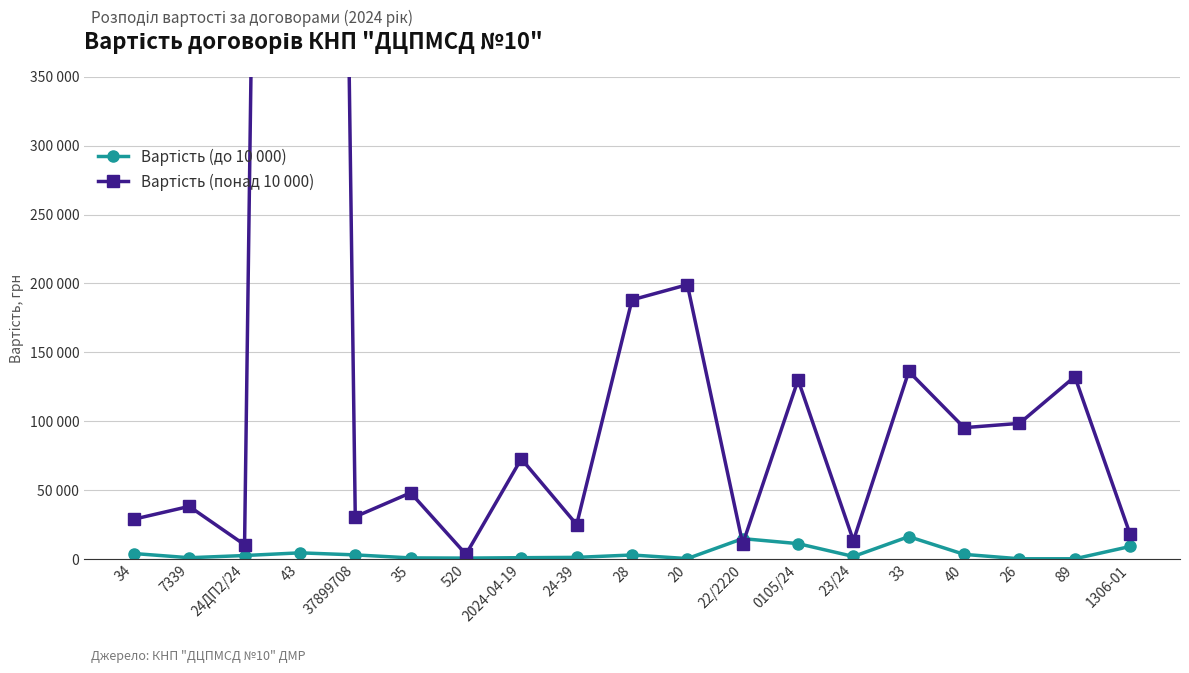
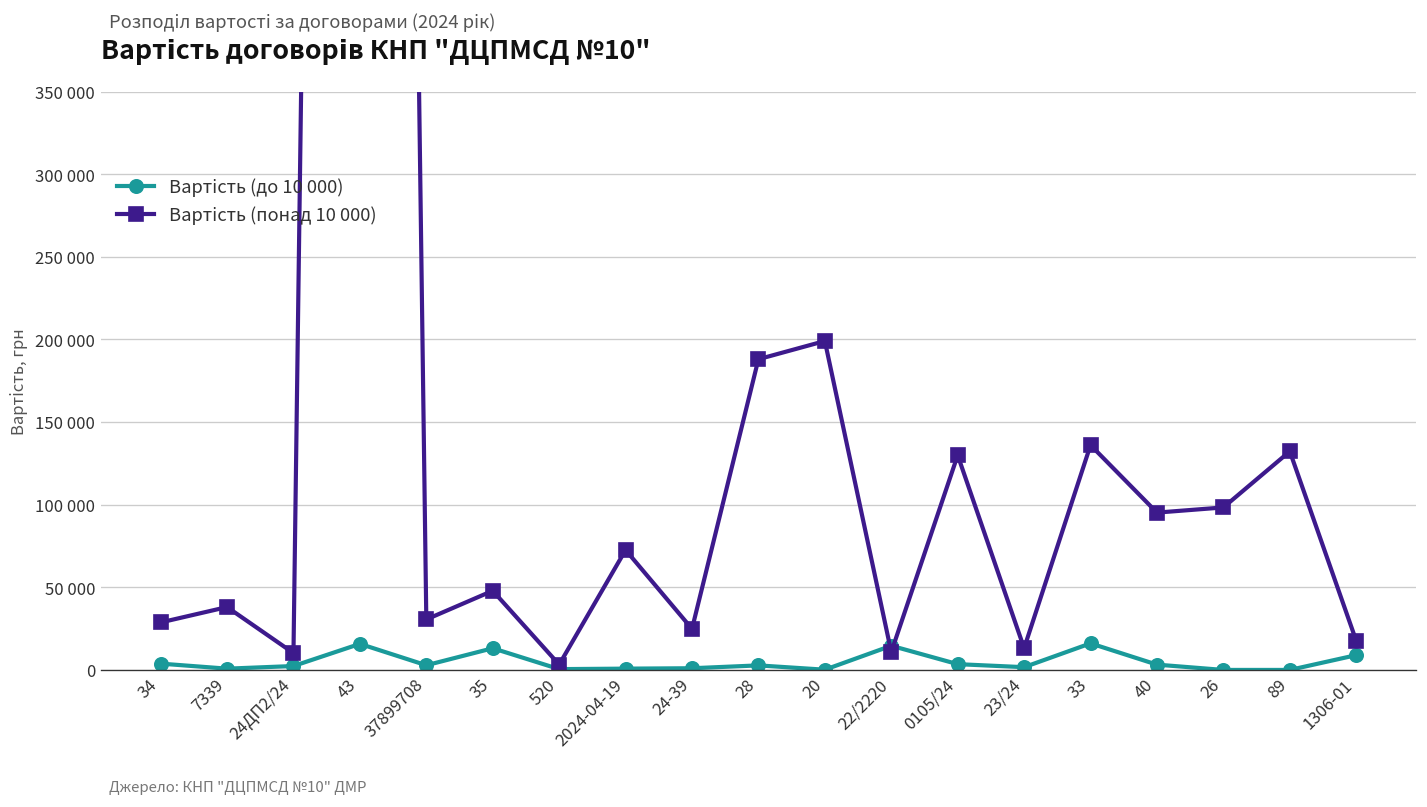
Вартість (до 10 000), 43: 4000 -> 16000
Вартість (до 10 000), 35: 1000 -> 13000
Вартість (до 10 000), 0105/24: 11000 -> 4000
